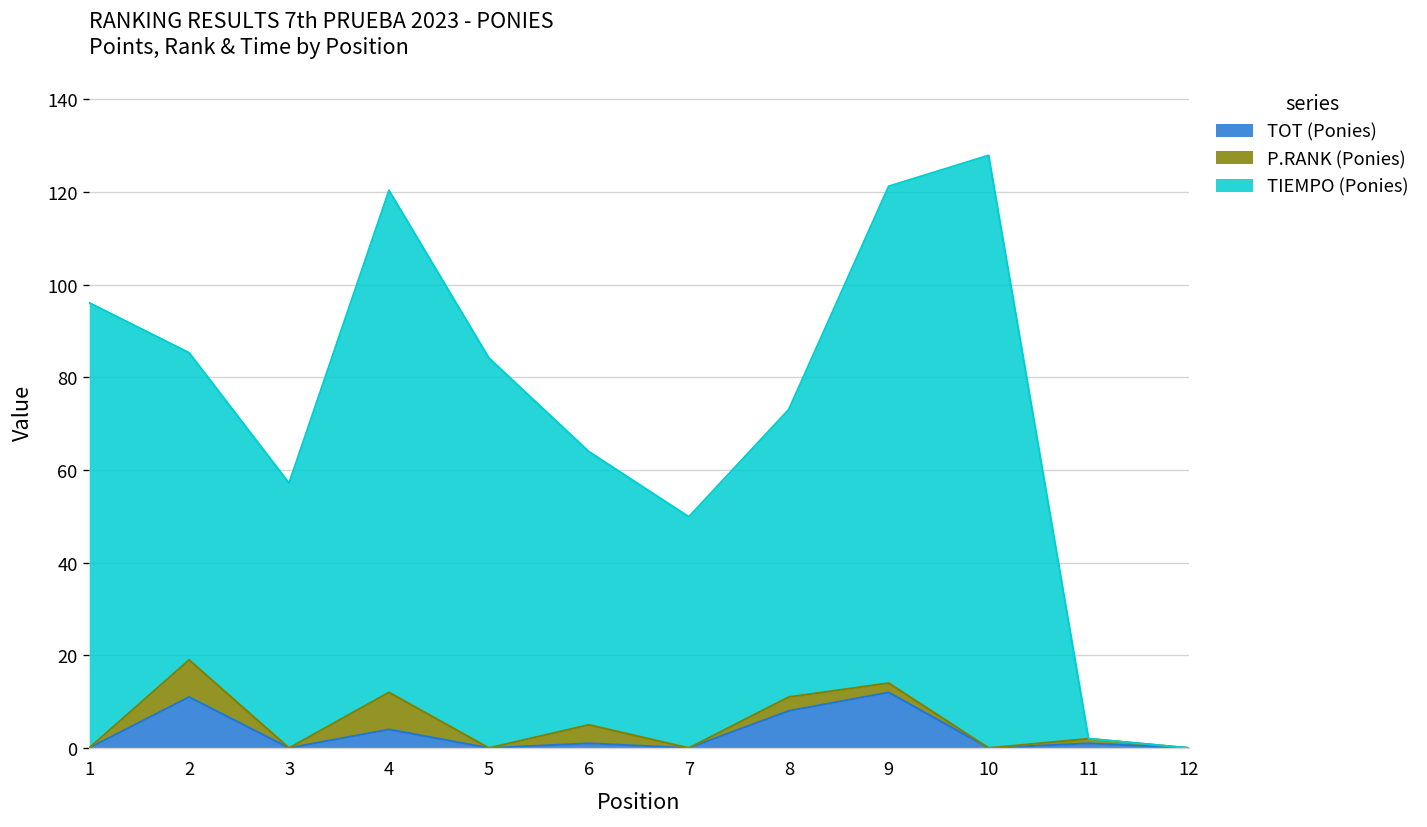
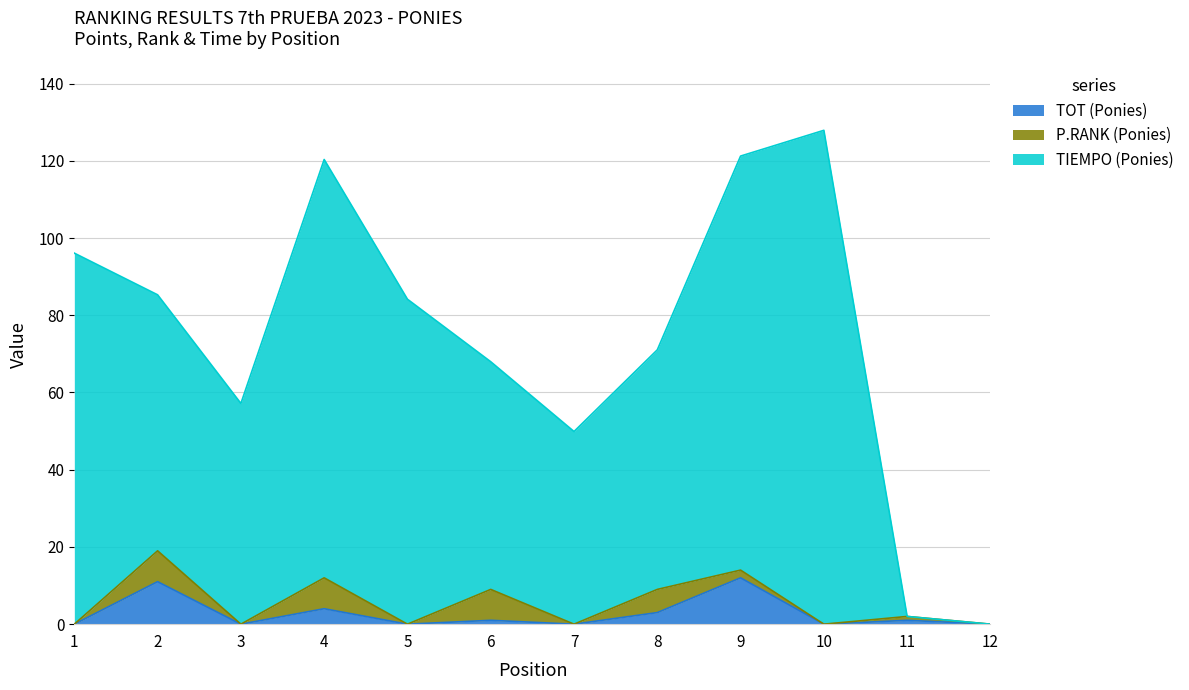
P.RANK (Ponies), 6: 4 -> 8
TOT (Ponies), 8: 8 -> 3
P.RANK (Ponies), 8: 3 -> 6
